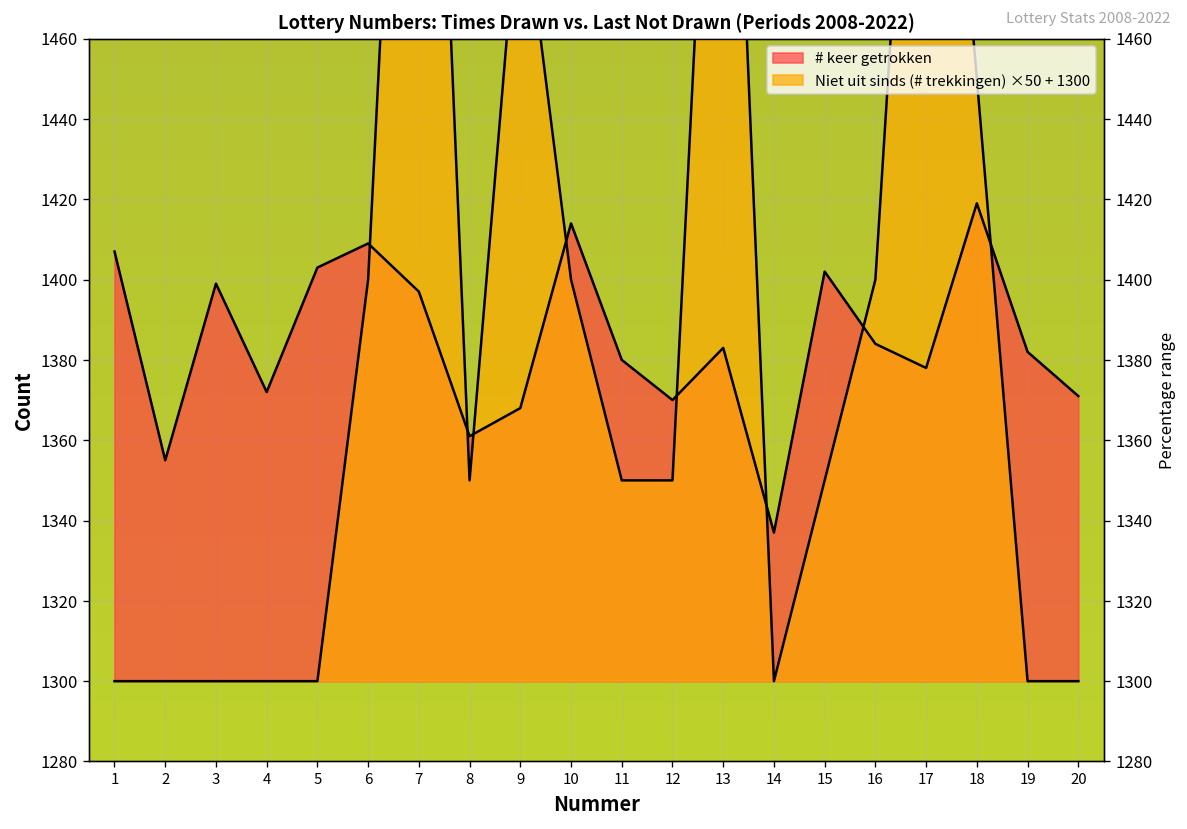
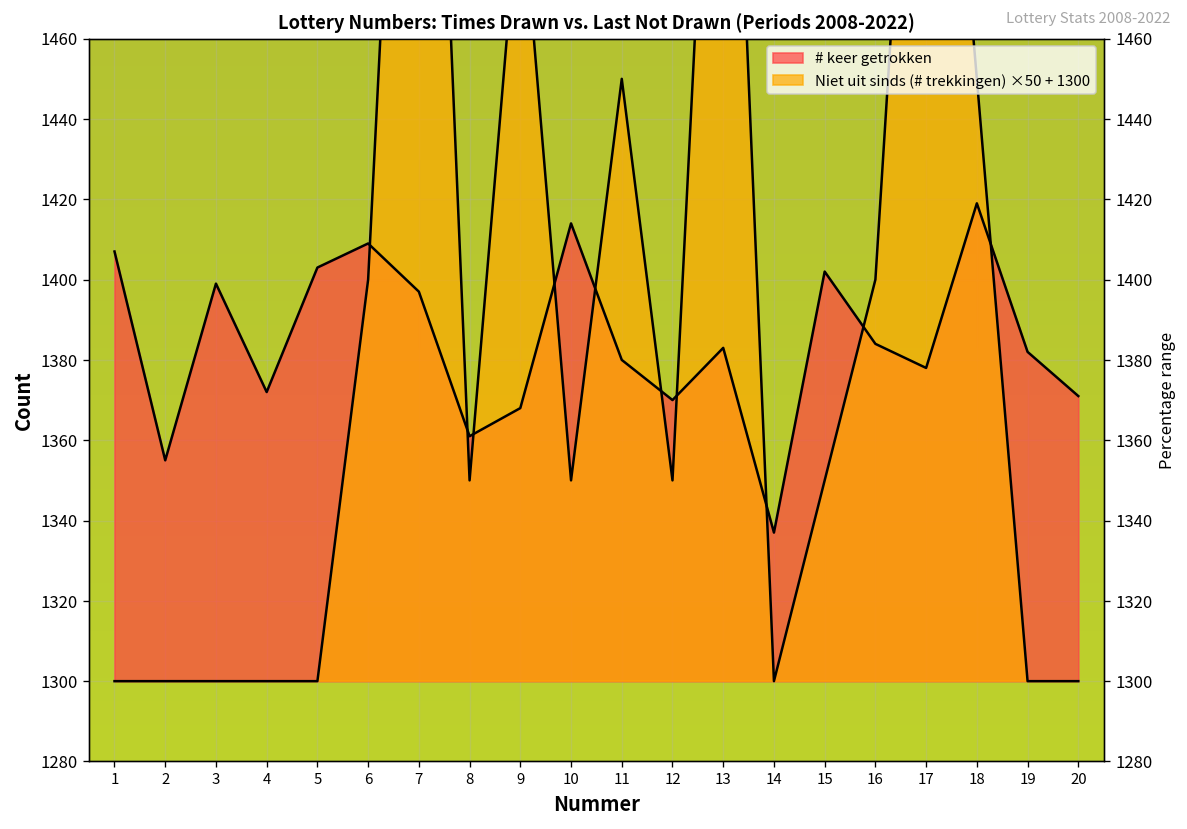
Niet uit sinds (# trekkingen) ×50 + 1300, 10: 1400 -> 1350
Niet uit sinds (# trekkingen) ×50 + 1300, 11: 1350 -> 1450
